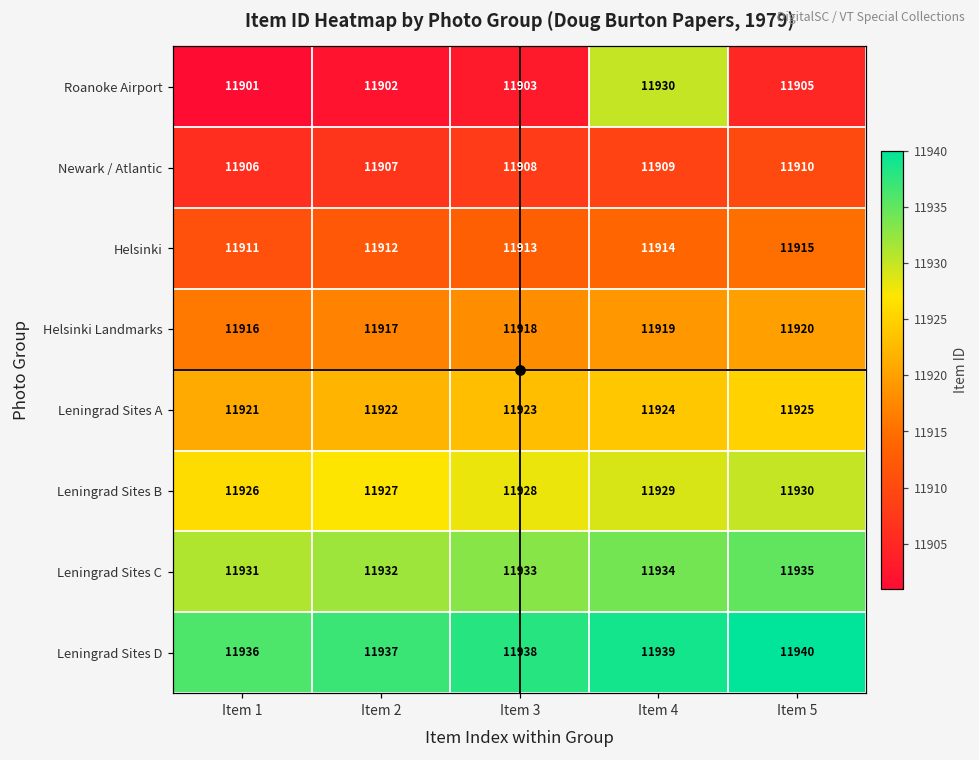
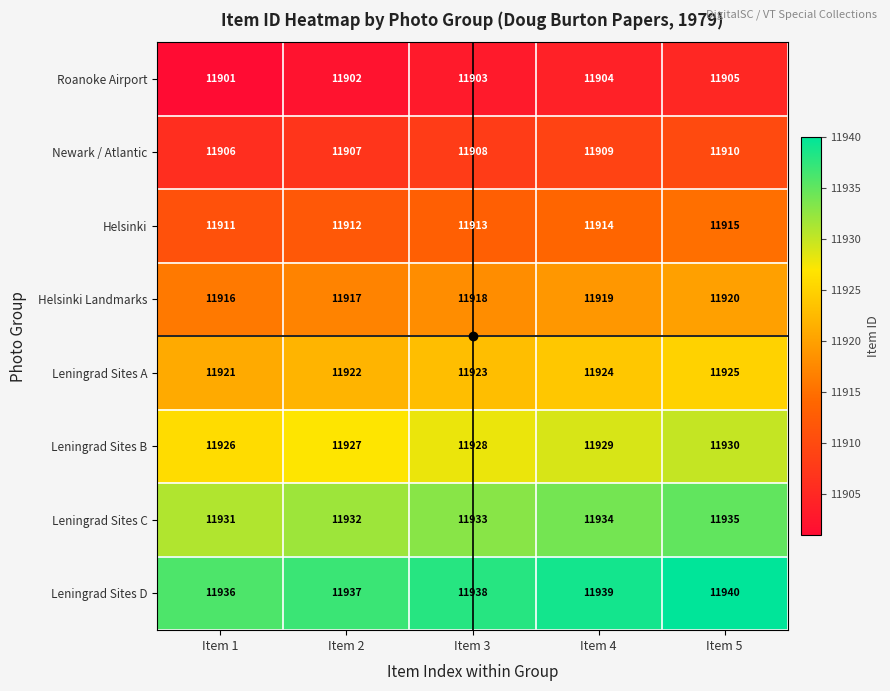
Roanoke Airport, Item 4: 11930 -> 11904
